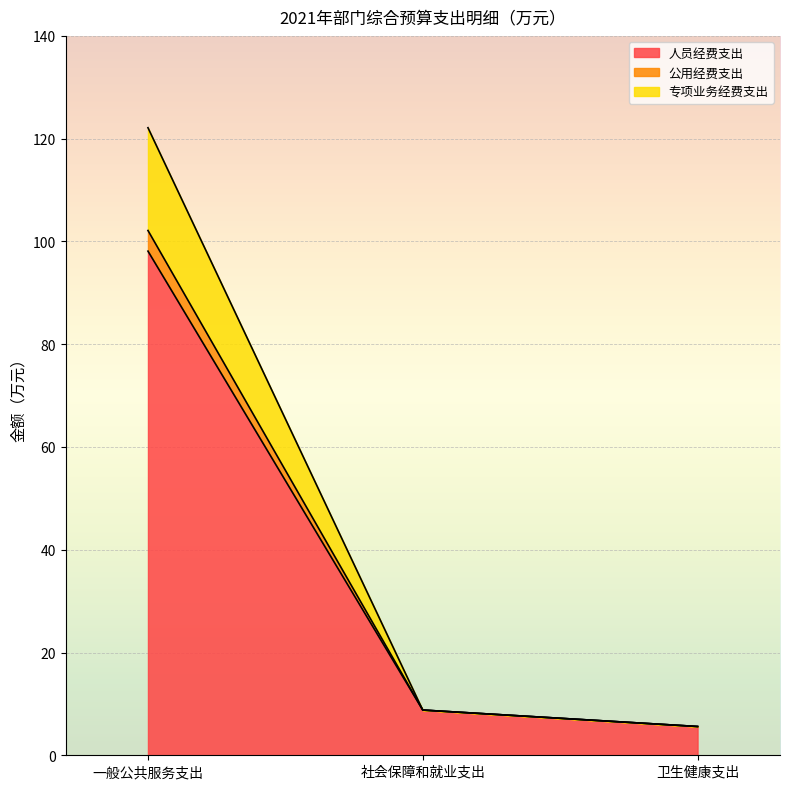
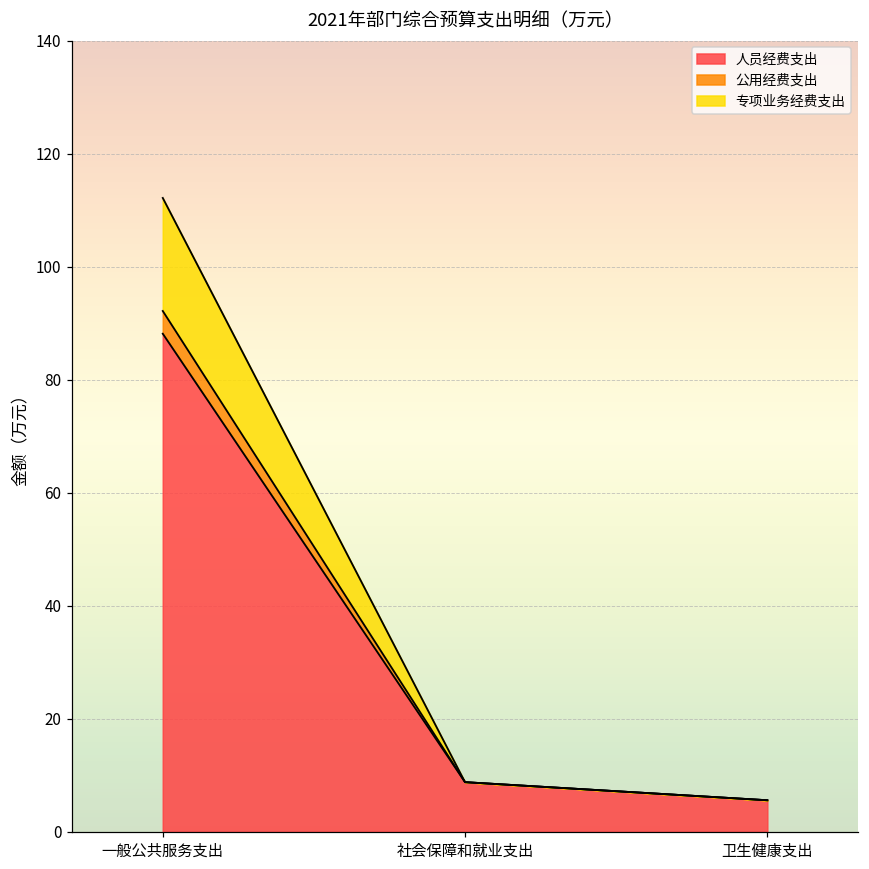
人员经费支出, 一般公共服务支出: 98 -> 88
